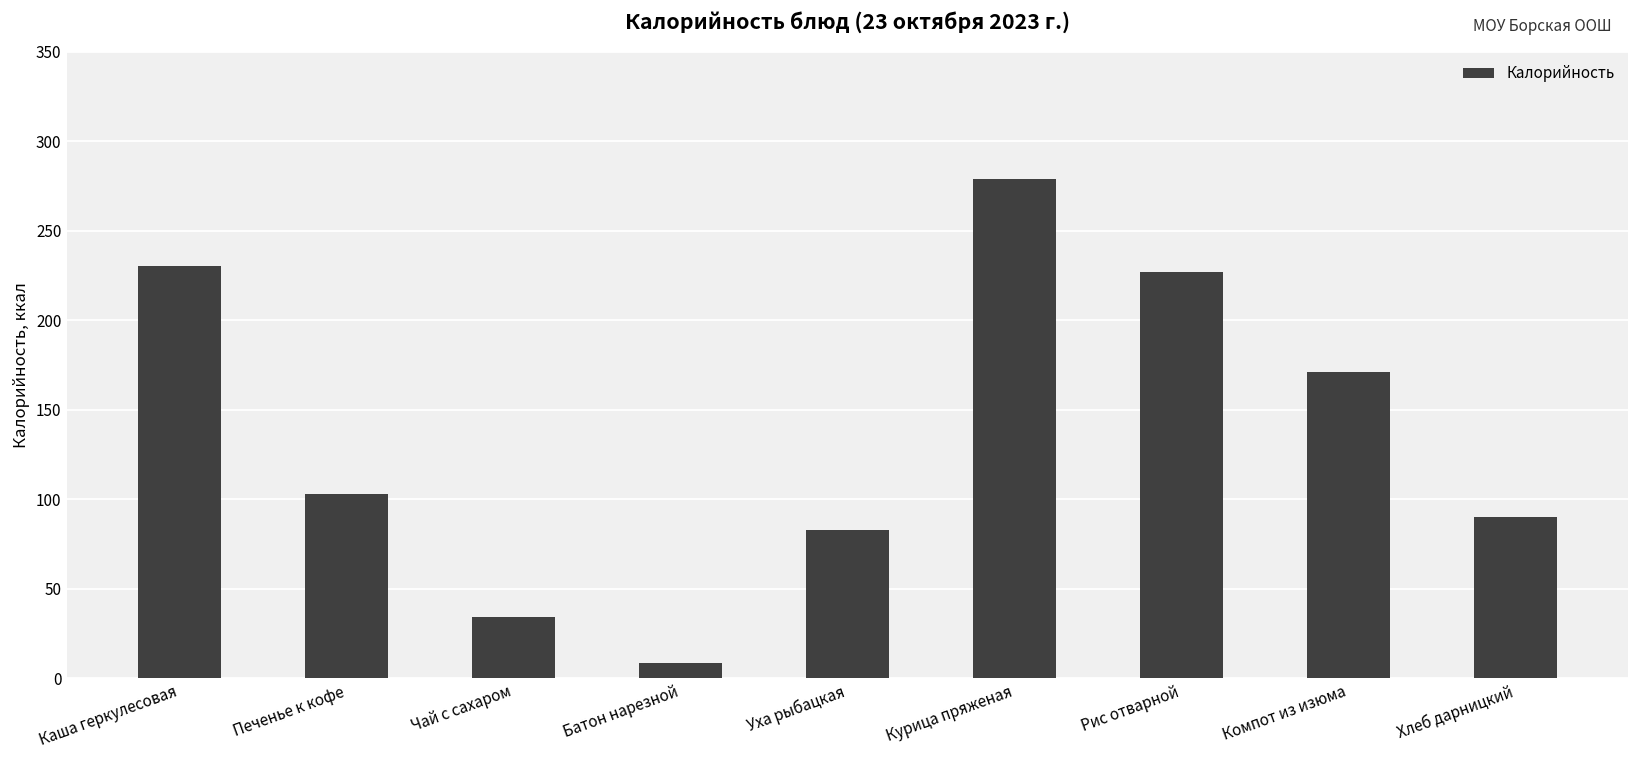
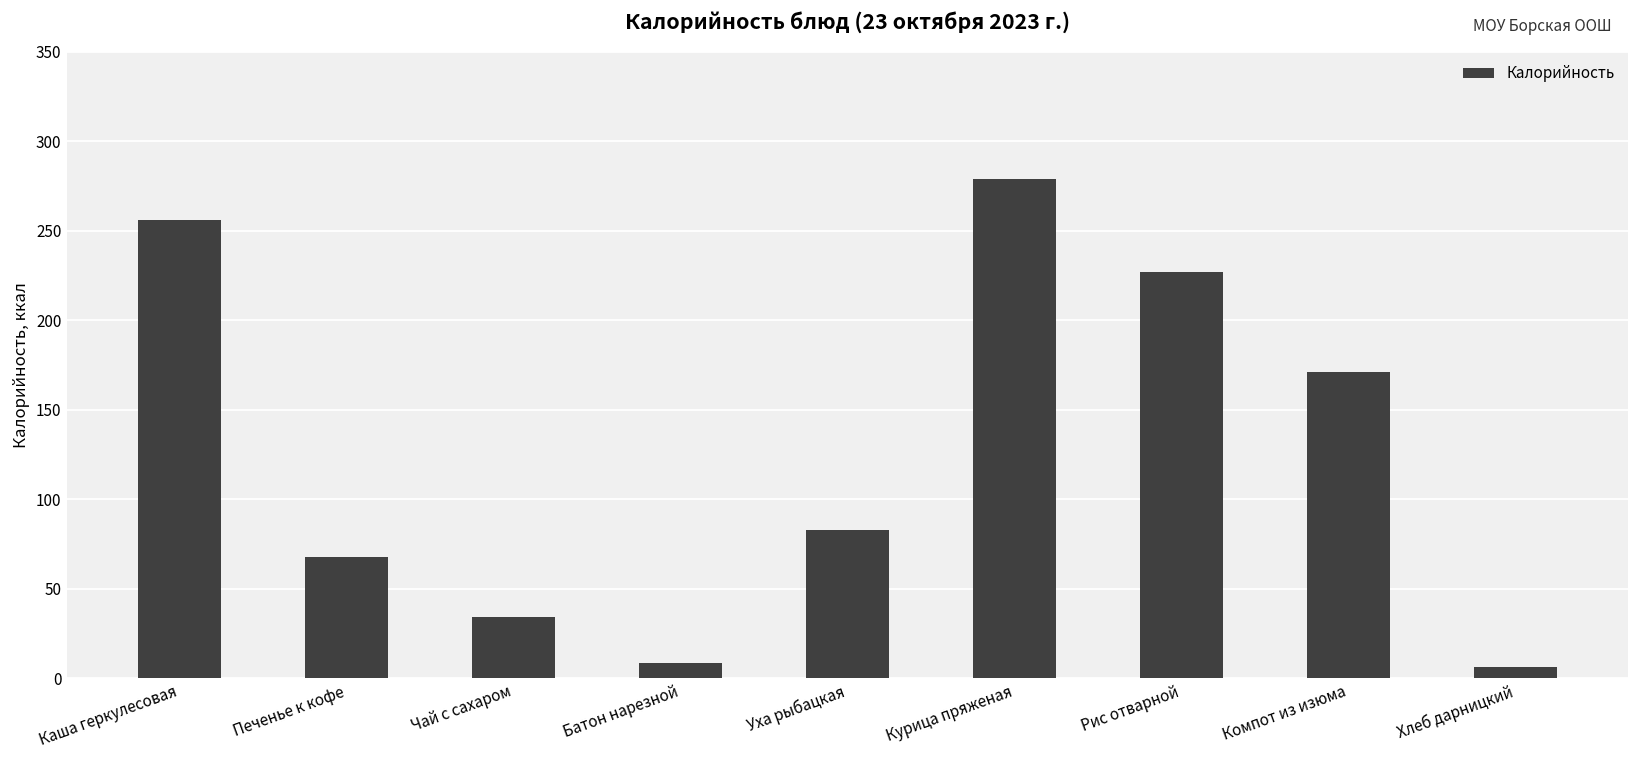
Каша геркулесовая: 230 -> 256
Печенье к кофе: 103 -> 68
Хлеб дарницкий: 90 -> 6
